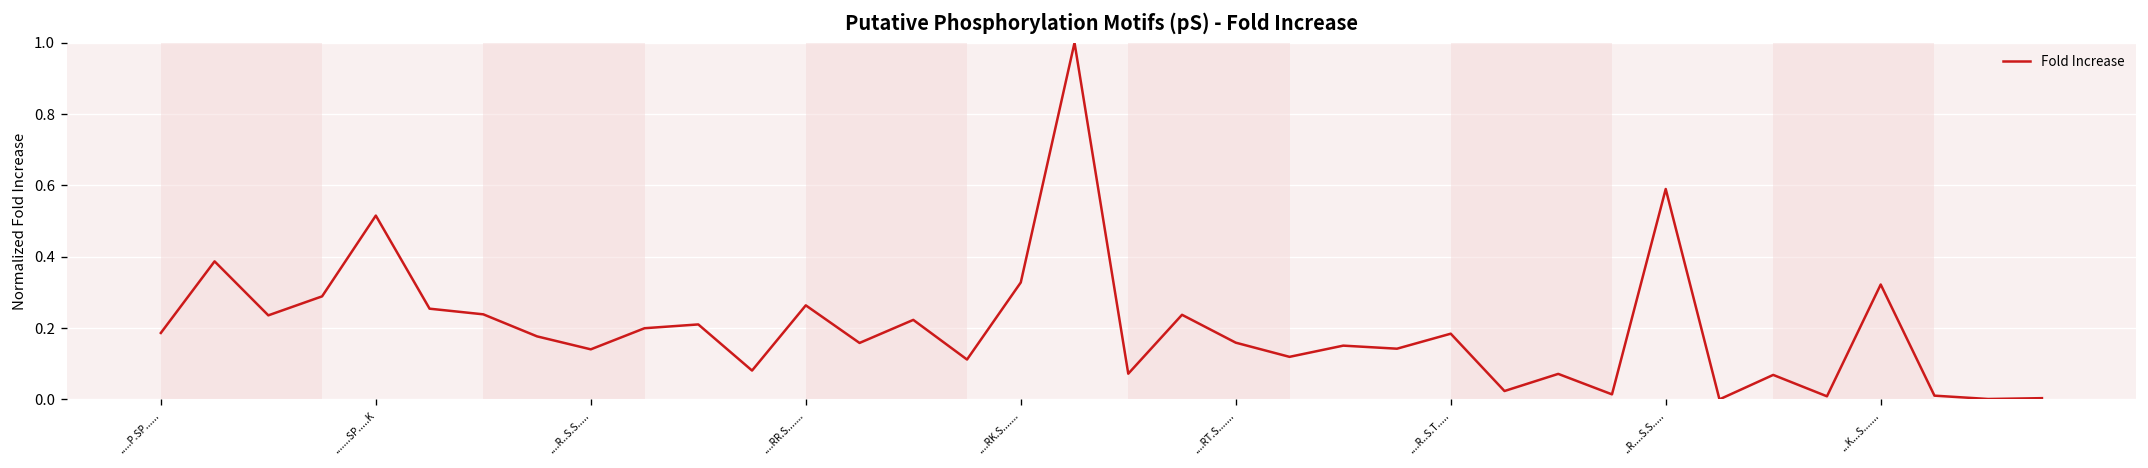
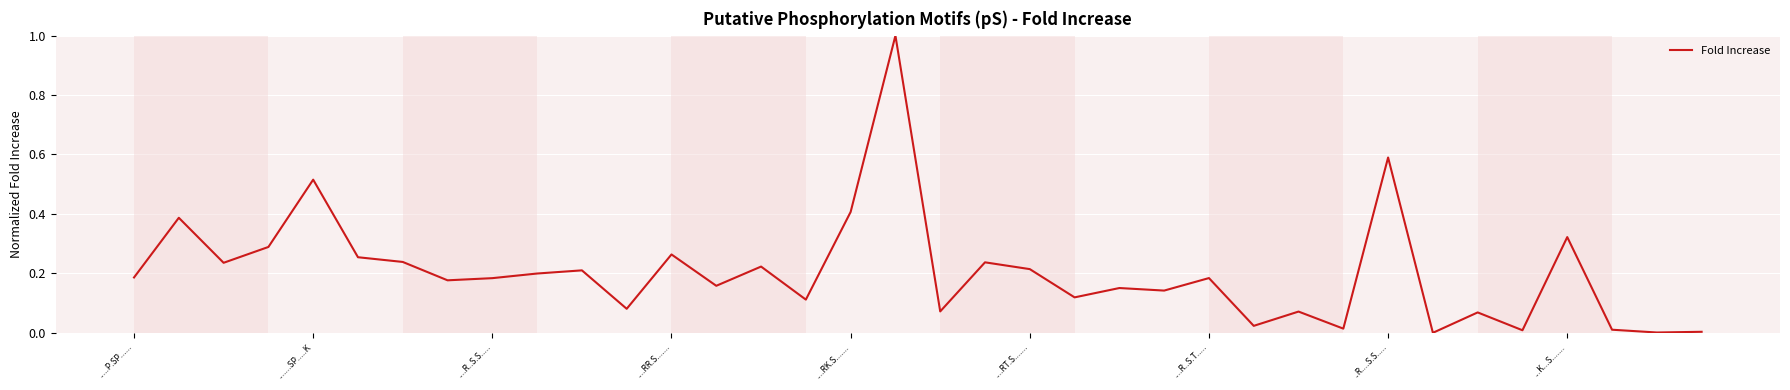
....R..S.S.....: 0.14 -> 0.18
....RK.S.......: 0.33 -> 0.41
....RT.S.......: 0.16 -> 0.21
